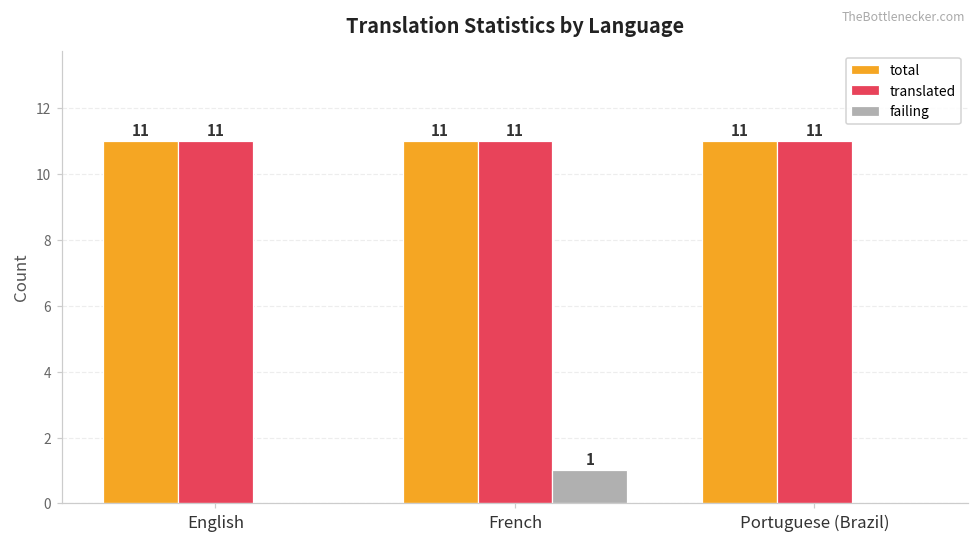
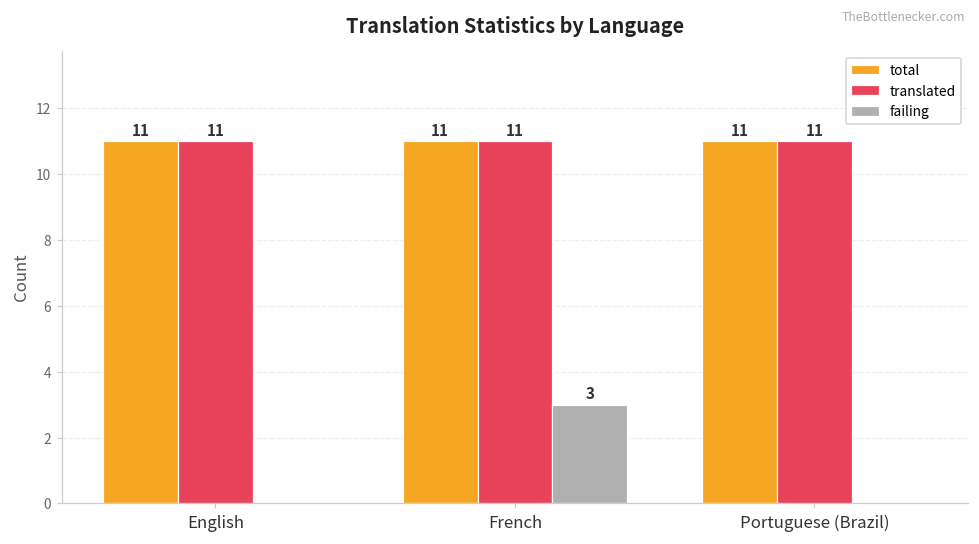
failing, French: 1 -> 3
